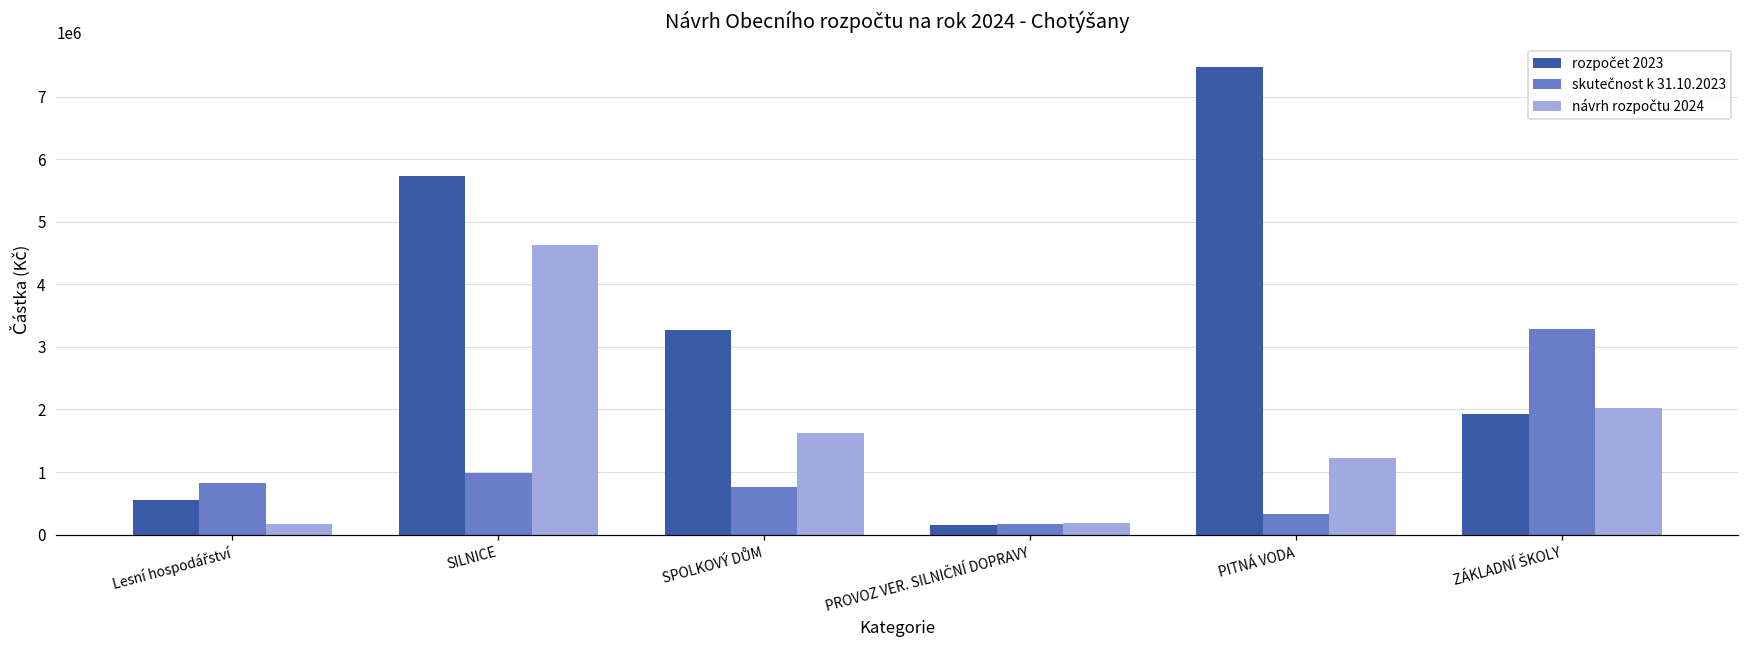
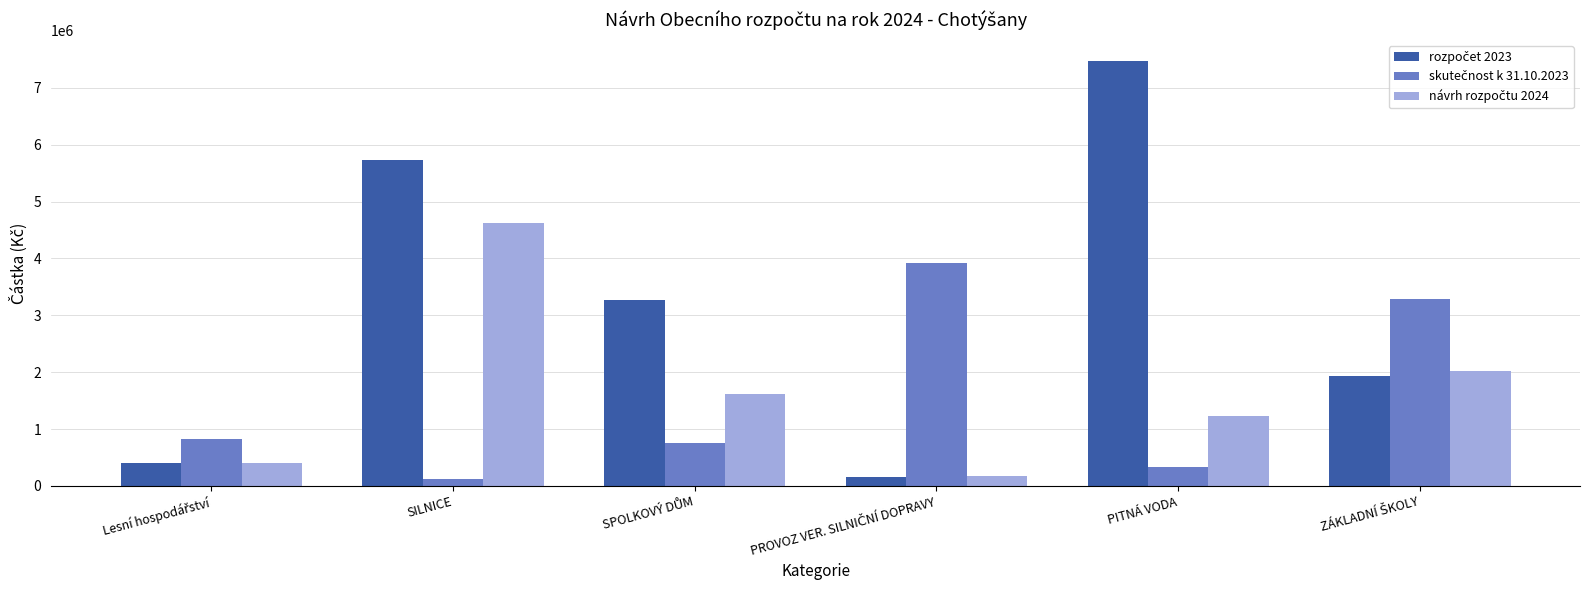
rozpočet 2023, Lesní hospodářství: 600000 -> 400000
návrh rozpočtu 2024, Lesní hospodářství: 200000 -> 400000
skutečnost k 31.10.2023, SILNICE: 1000000 -> 100000
skutečnost k 31.10.2023, PROVOZ VER. SILNIČNÍ DOPRAVY: 200000 -> 3900000
